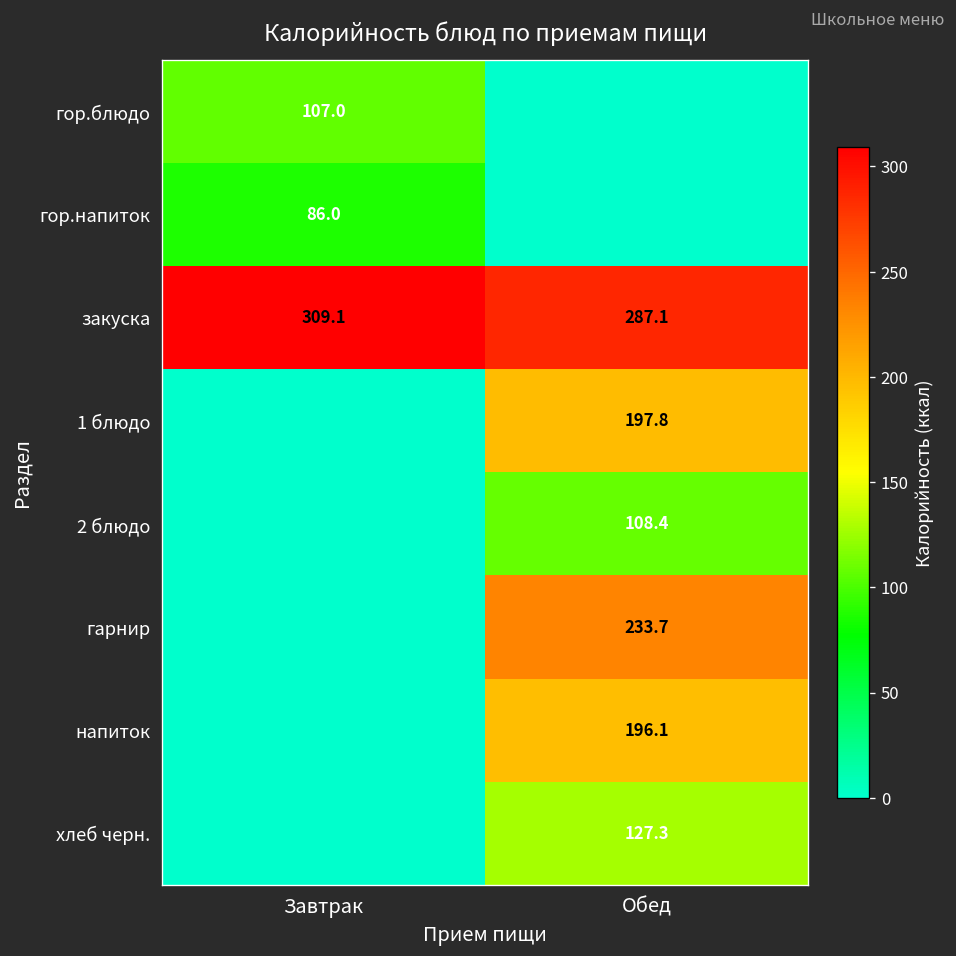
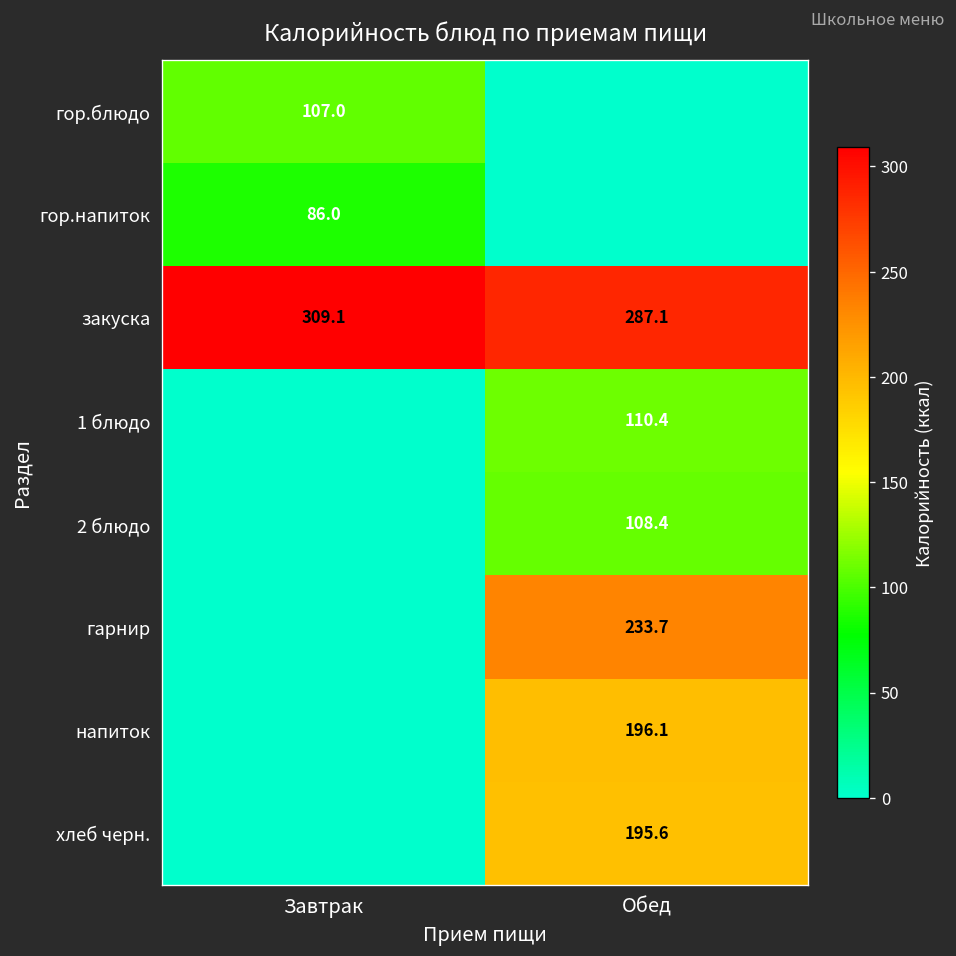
1 блюдо, Обед: 197.8 -> 110.4
хлеб черн., Обед: 127.3 -> 195.6
